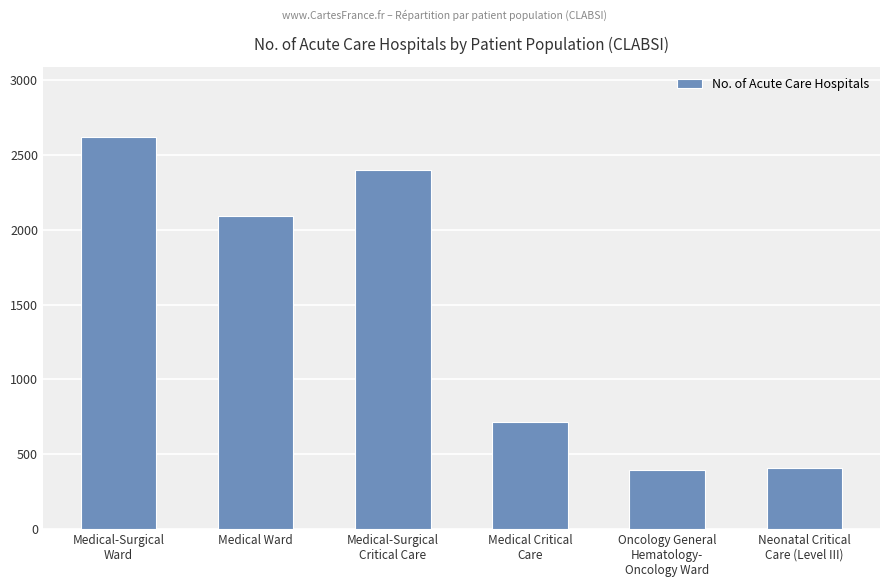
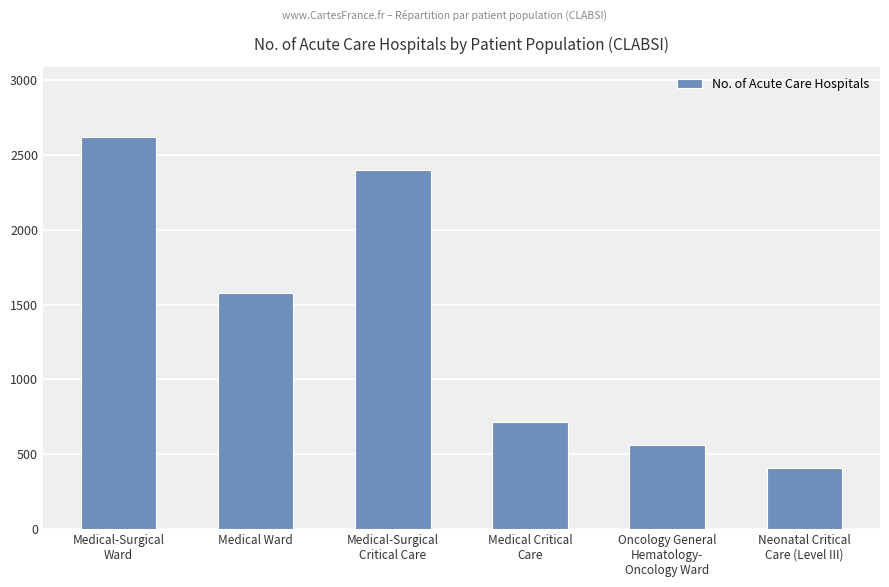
Medical Ward: 2090 -> 1580
Oncology General Hematology- Oncology Ward: 390 -> 560
